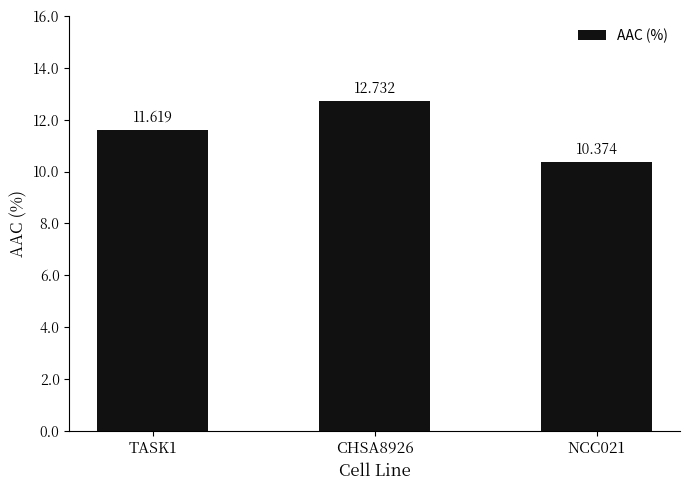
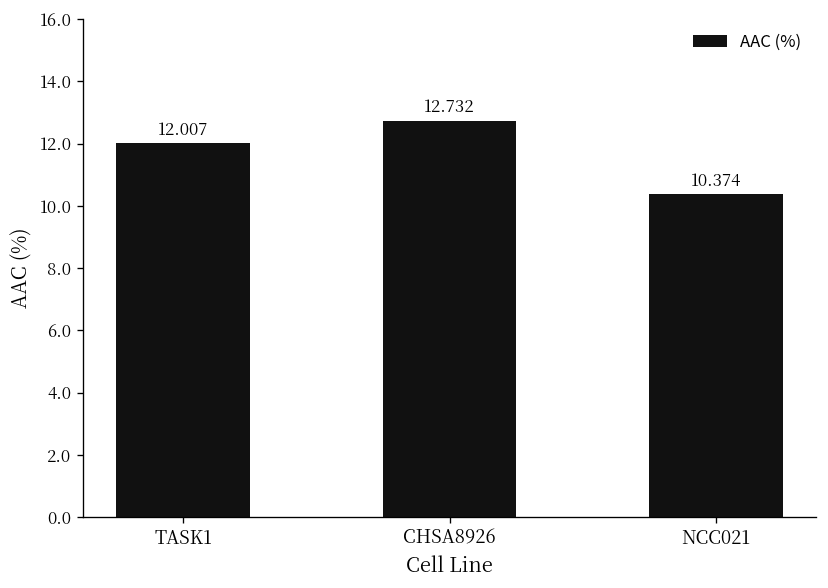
TASK1: 11.619 -> 12.007
